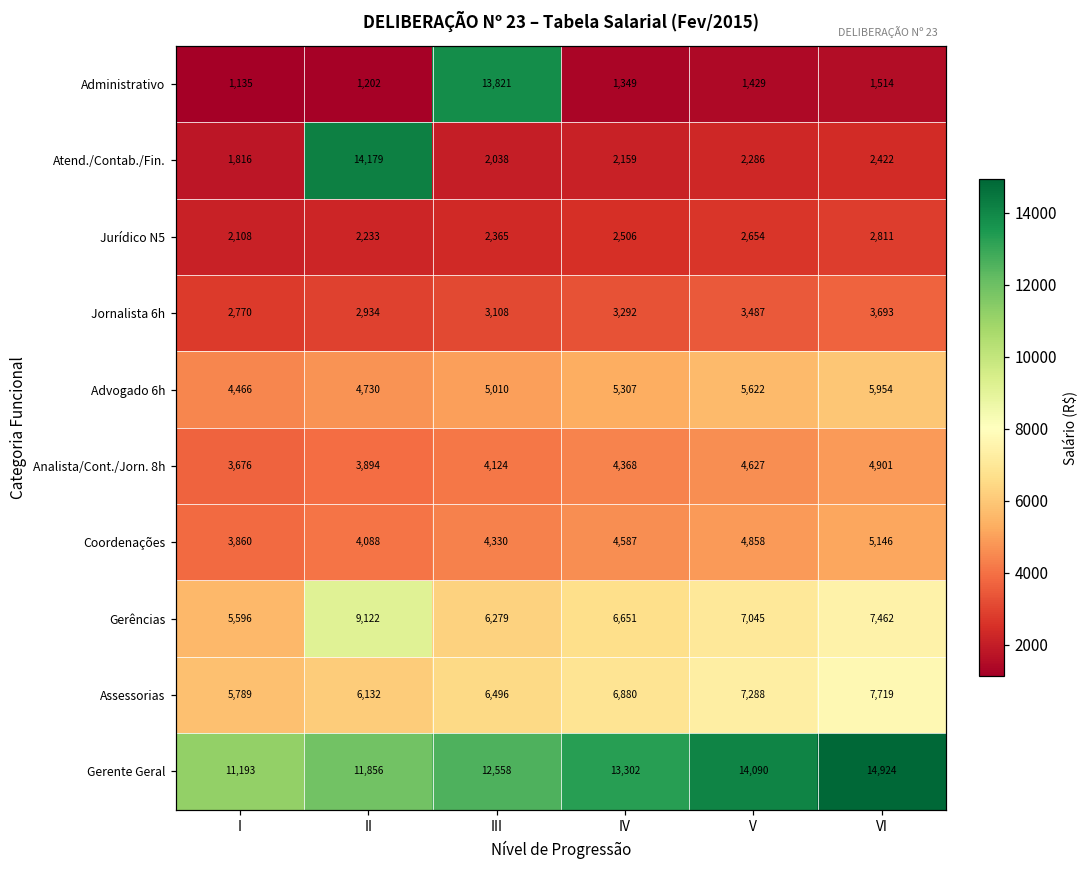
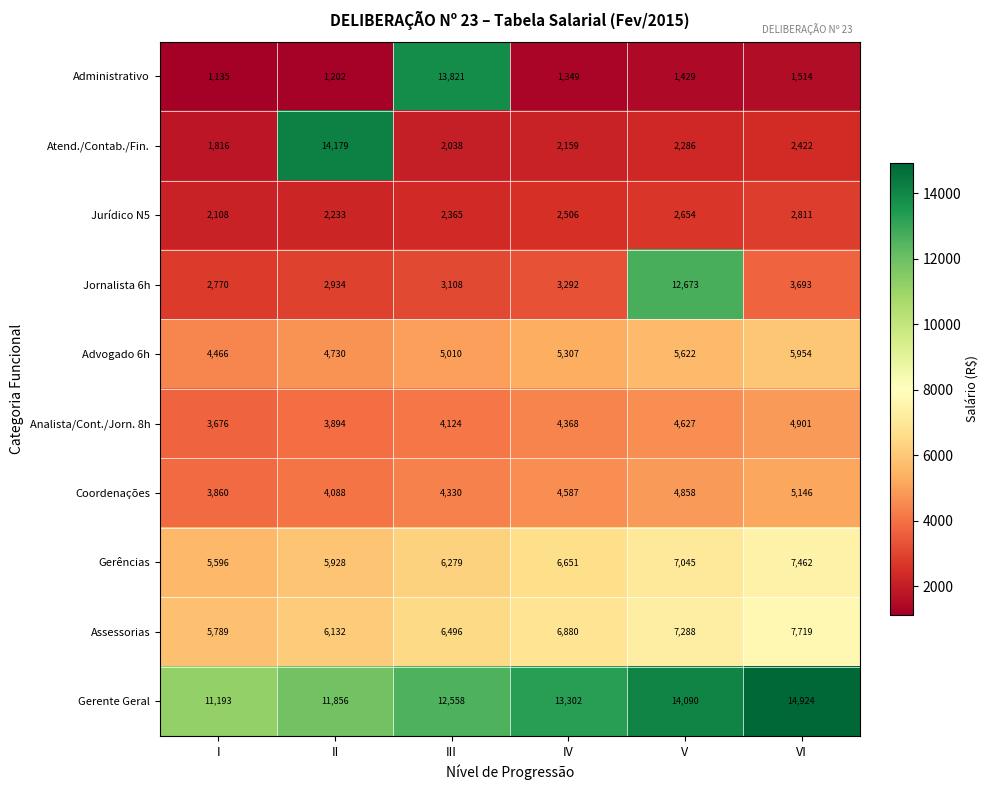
Jornalista 6h, V: 3,487 -> 12,673
Gerências, II: 9,122 -> 5,928
